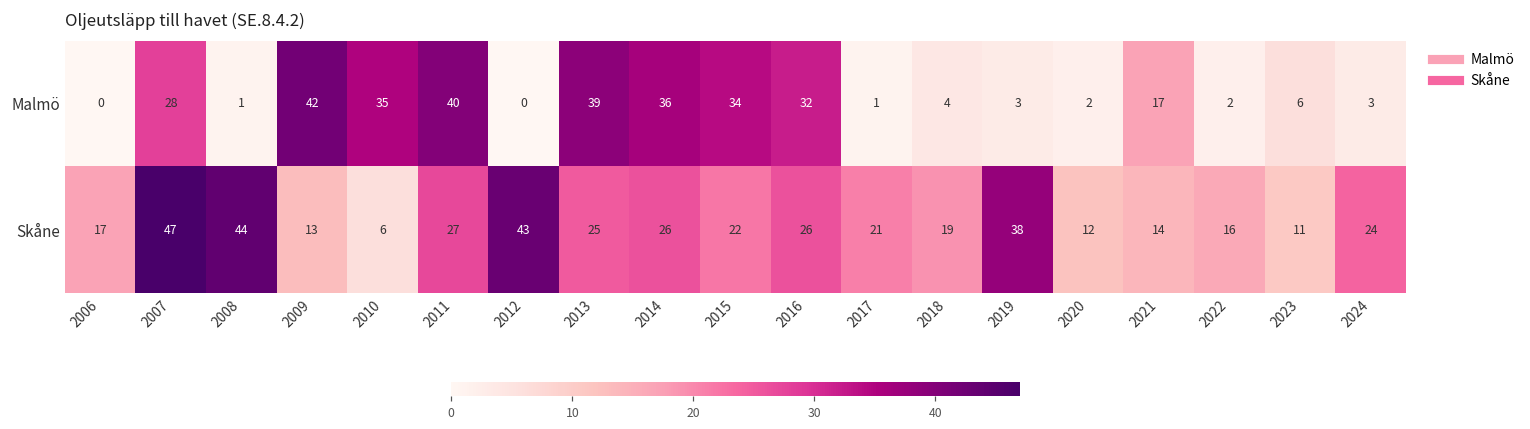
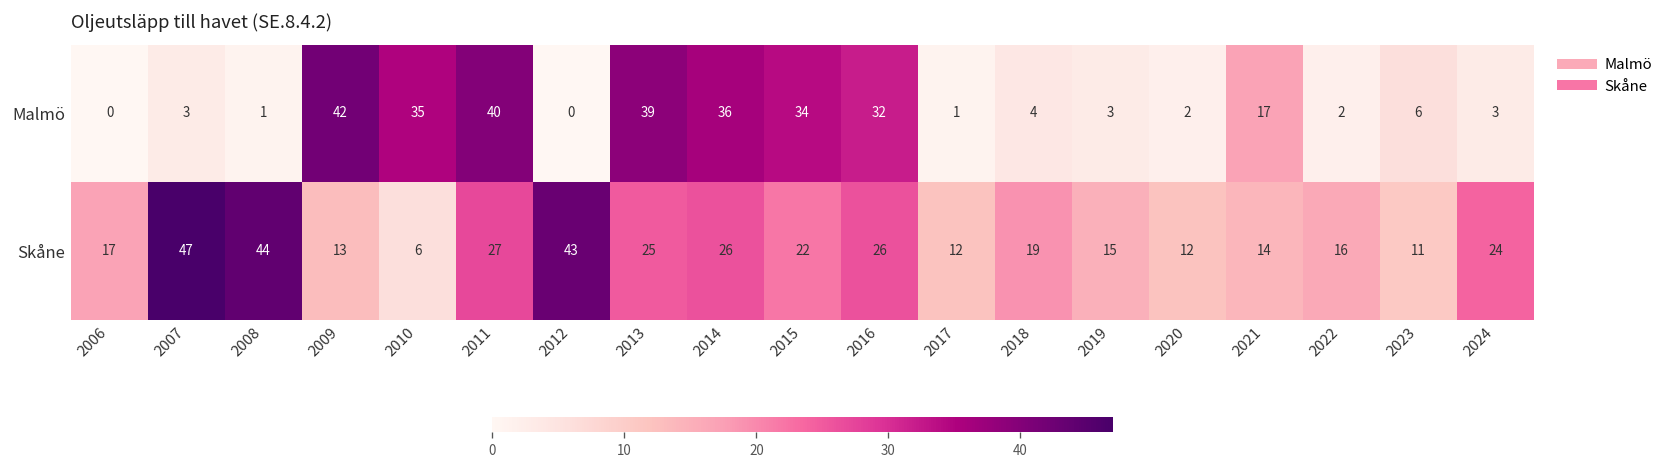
Malmö, 2007: 28 -> 3
Skåne, 2017: 21 -> 12
Skåne, 2019: 38 -> 15
